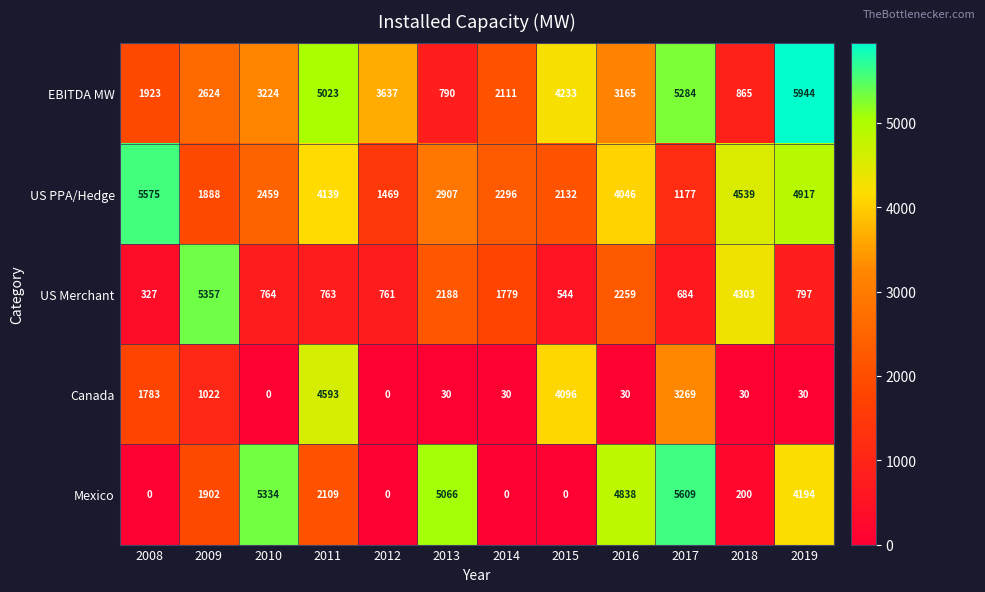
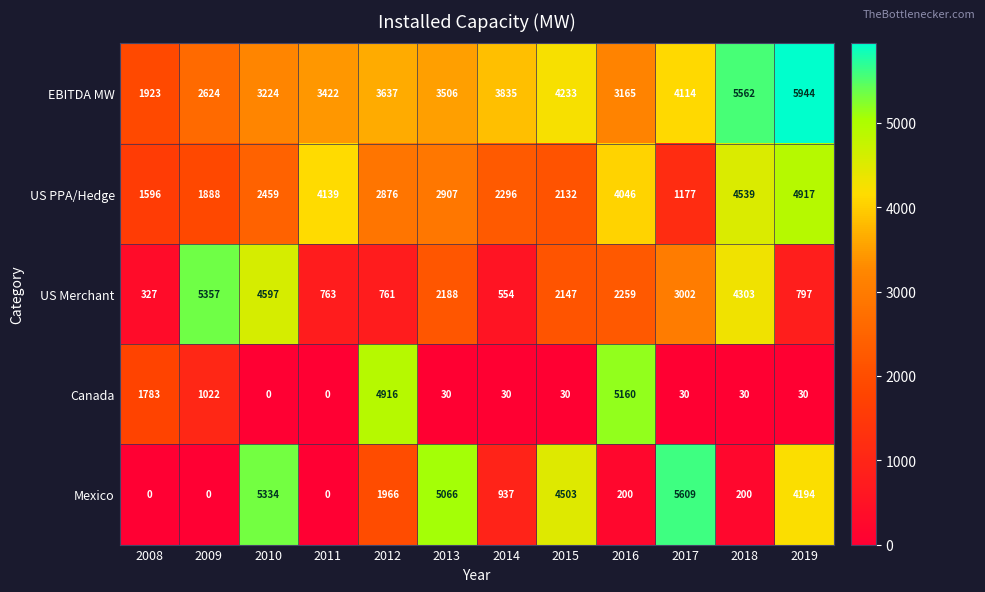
EBITDA MW, 2011: 5023 -> 3422
EBITDA MW, 2013: 790 -> 3506
EBITDA MW, 2014: 2111 -> 3835
EBITDA MW, 2017: 5284 -> 4114
EBITDA MW, 2018: 865 -> 5562
US PPA/Hedge, 2008: 5575 -> 1596
US PPA/Hedge, 2012: 1469 -> 2876
US Merchant, 2010: 764 -> 4597
US Merchant, 2014: 1779 -> 554
US Merchant, 2015: 544 -> 2147
US Merchant, 2017: 684 -> 3002
Canada, 2011: 4593 -> 0
Canada, 2012: 0 -> 4916
Canada, 2015: 4096 -> 30
Canada, 2016: 30 -> 5160
Canada, 2017: 3269 -> 30
Mexico, 2009: 1902 -> 0
Mexico, 2011: 2109 -> 0
Mexico, 2012: 0 -> 1966
Mexico, 2014: 0 -> 937
Mexico, 2015: 0 -> 4503
Mexico, 2016: 4838 -> 200
